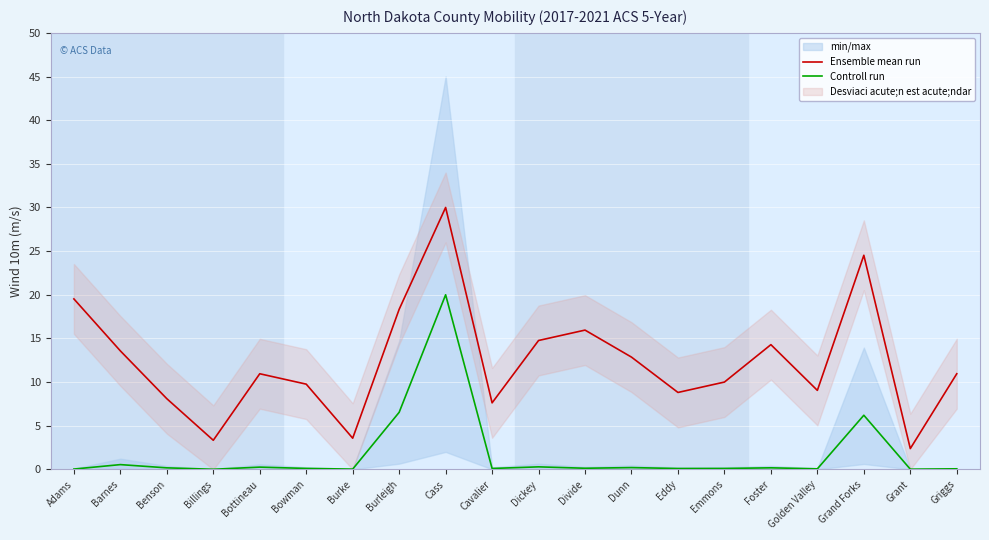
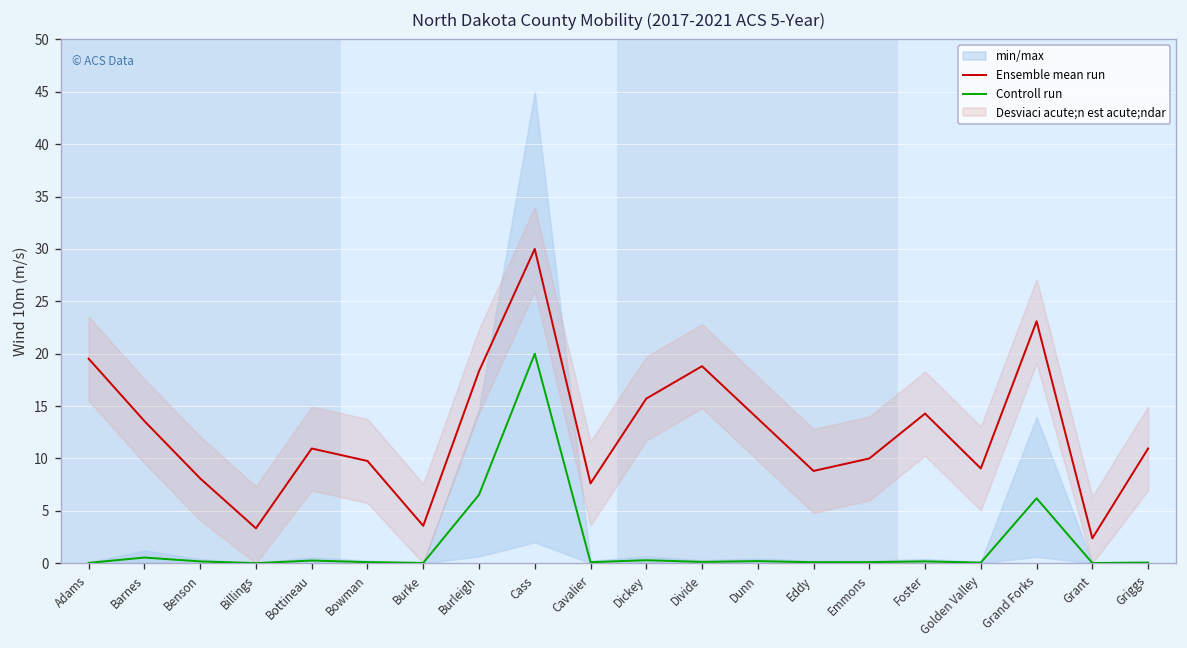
Ensemble mean run, Dickey: 15 -> 16
Ensemble mean run, Divide: 16 -> 19
Ensemble mean run, Dunn: 13 -> 14
Ensemble mean run, Grand Forks: 25 -> 23
